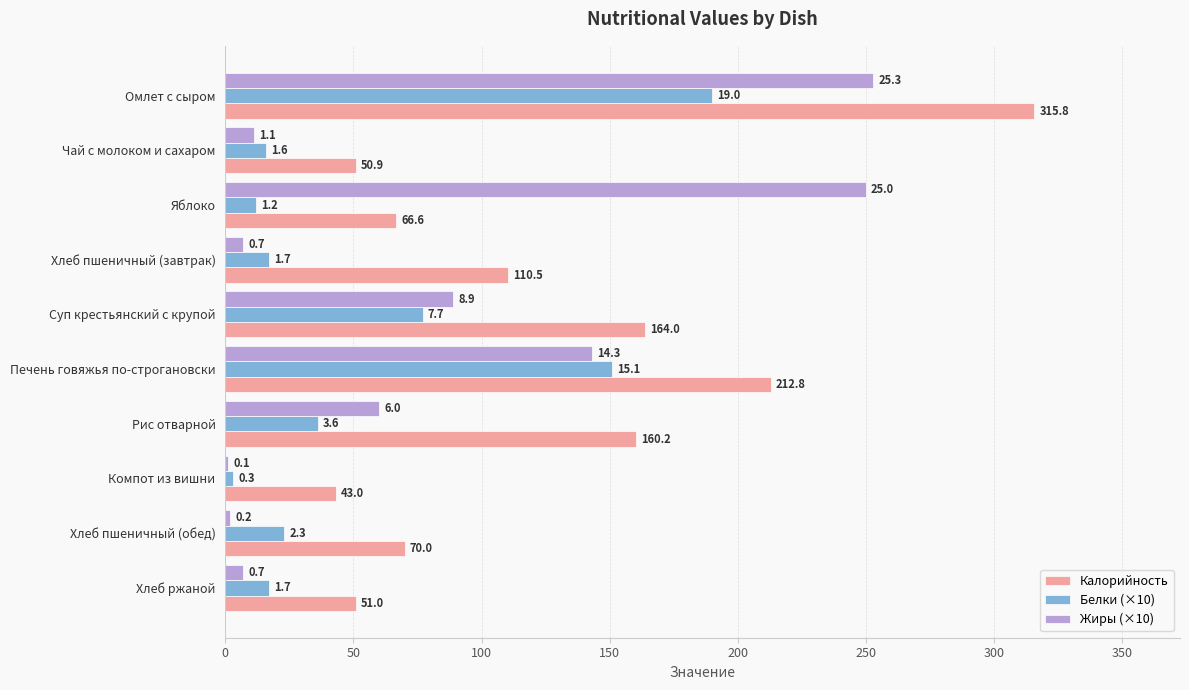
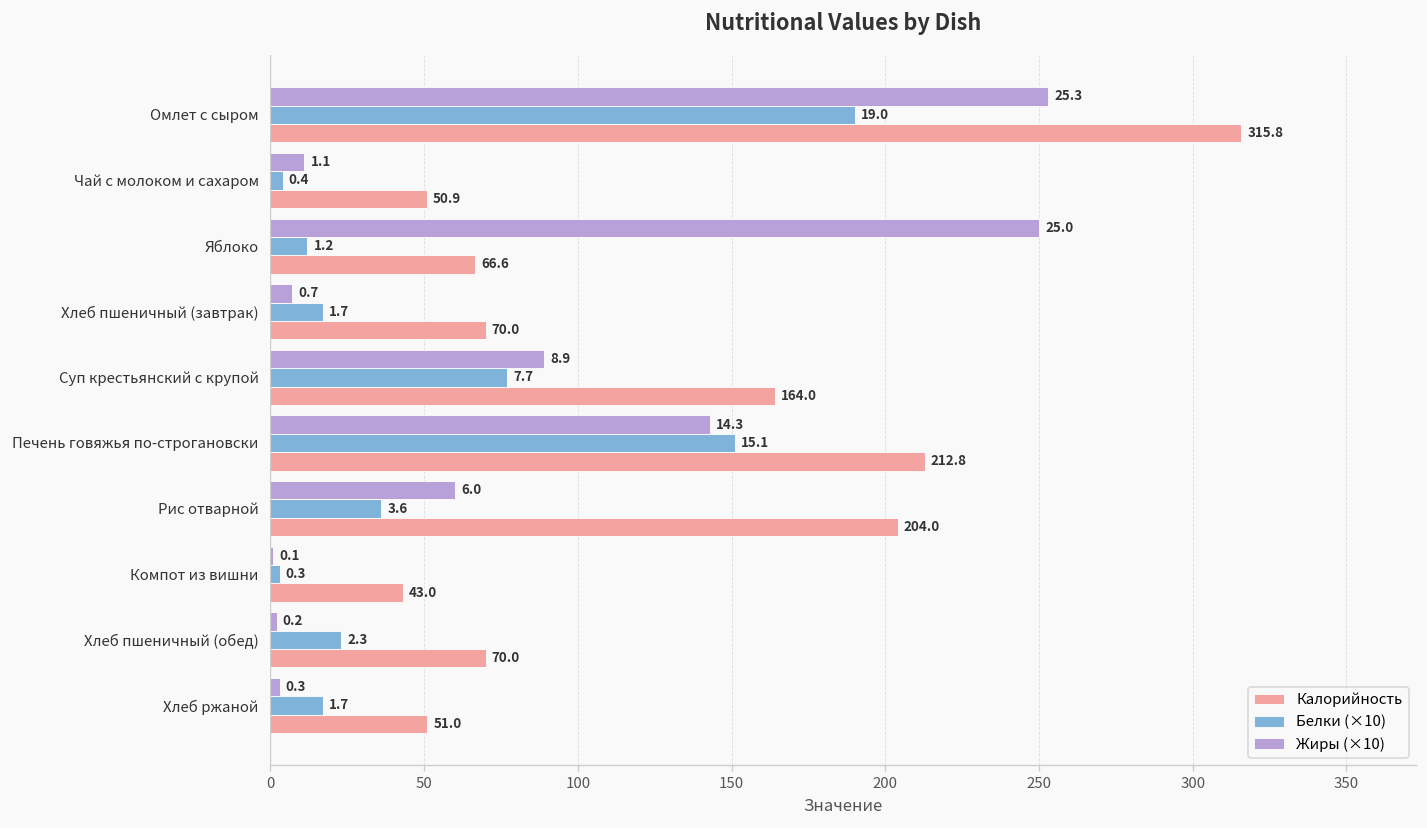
Белки (×10), Чай с молоком и сахаром: 1.6 -> 0.4
Калорийность, Хлеб пшеничный (завтрак): 110.5 -> 70.0
Калорийность, Рис отварной: 160.2 -> 204.0
Жиры (×10), Хлеб ржаной: 0.7 -> 0.3
